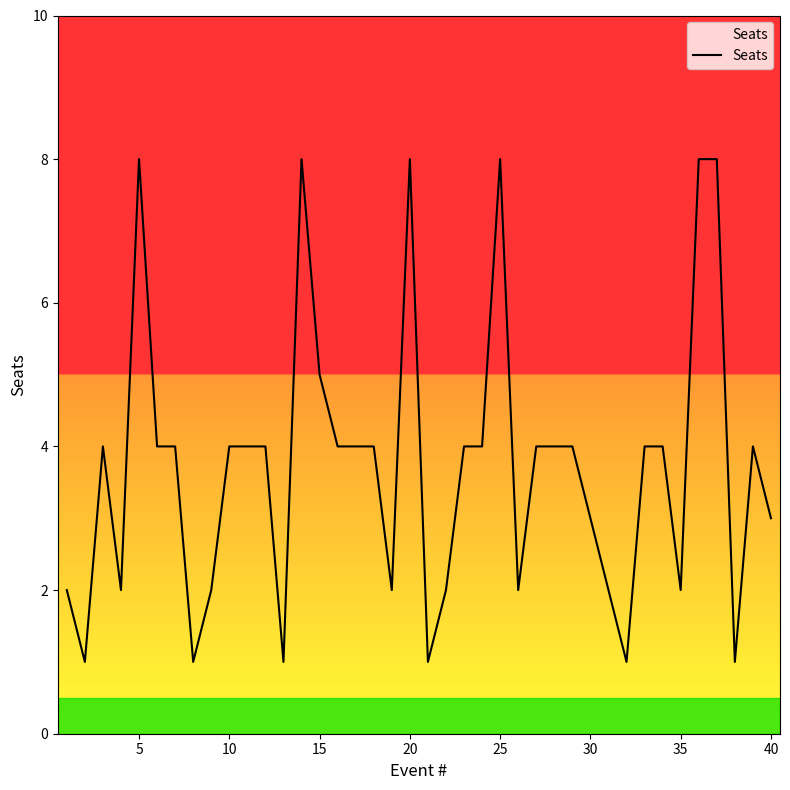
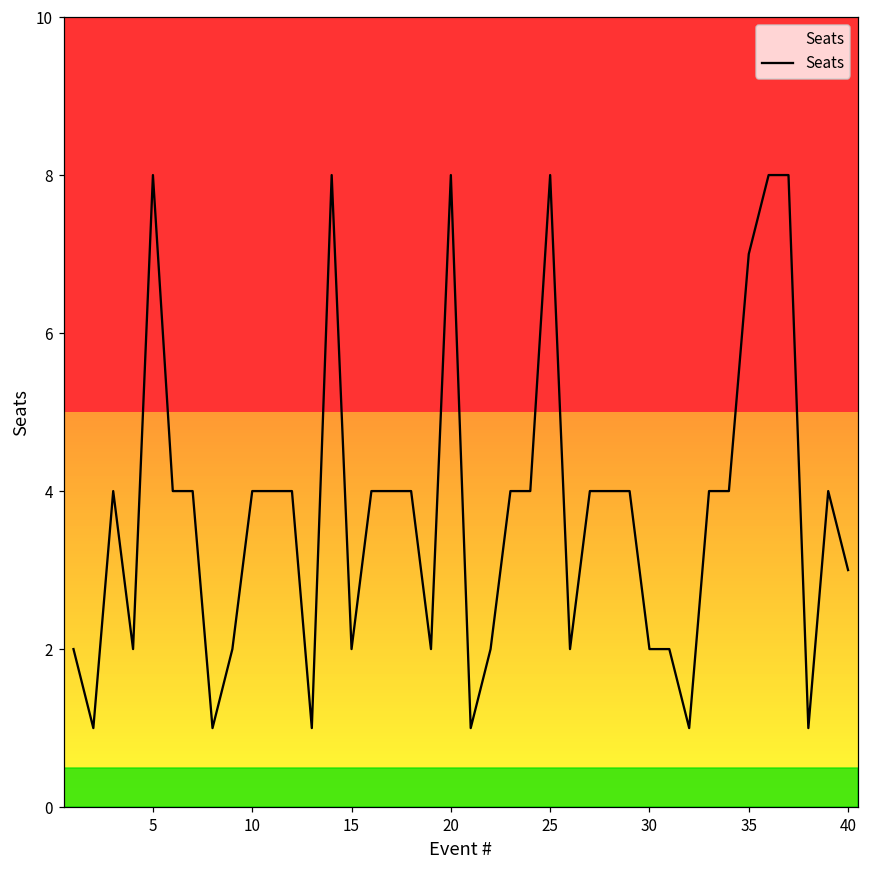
15: 5 -> 2
30: 3 -> 2
35: 2 -> 7
